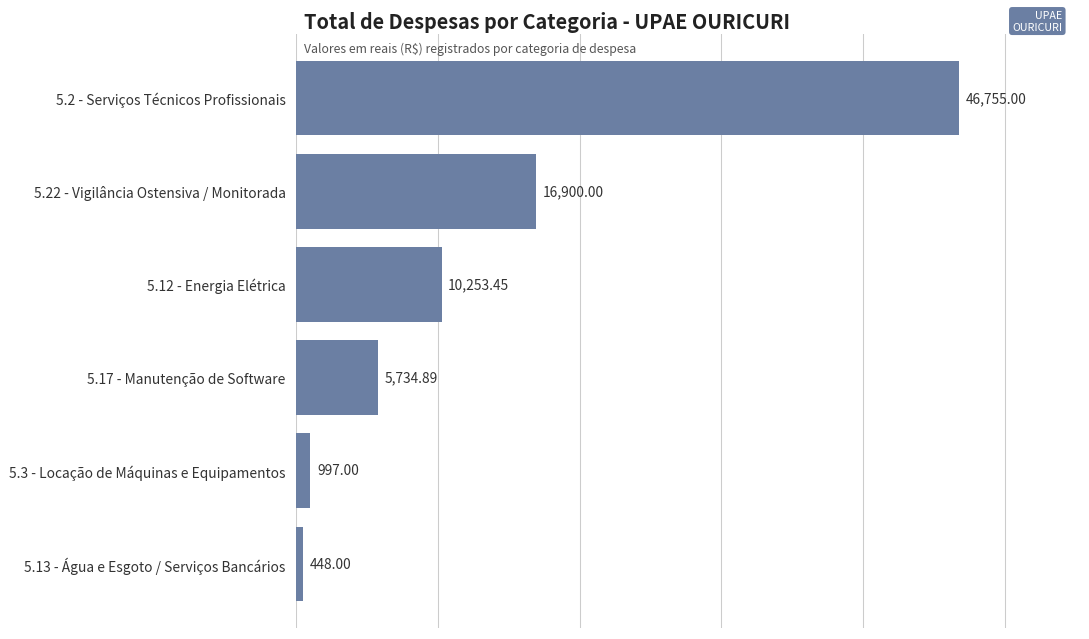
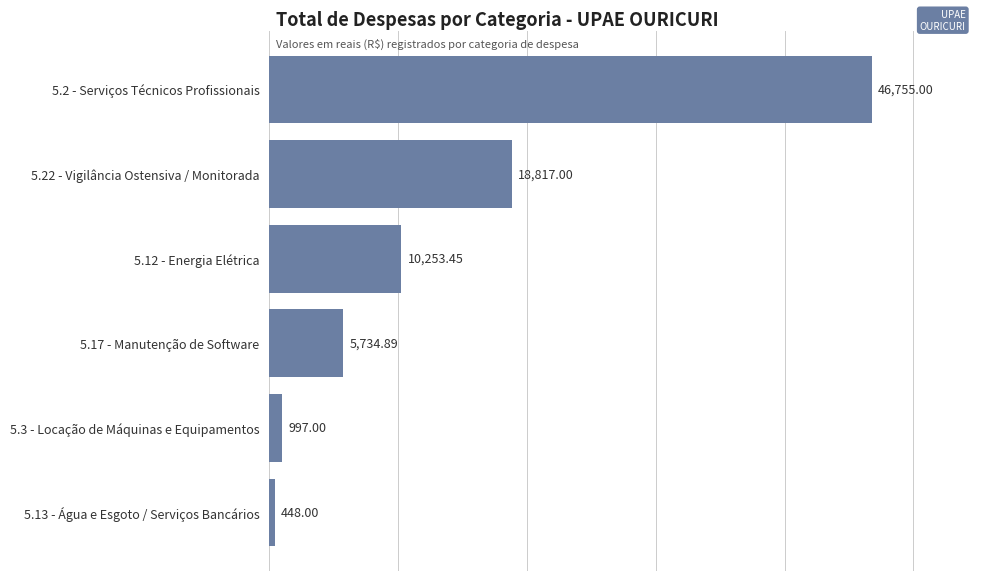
5.22 - Vigilância Ostensiva / Monitorada: 16,900.00 -> 18,817.00
